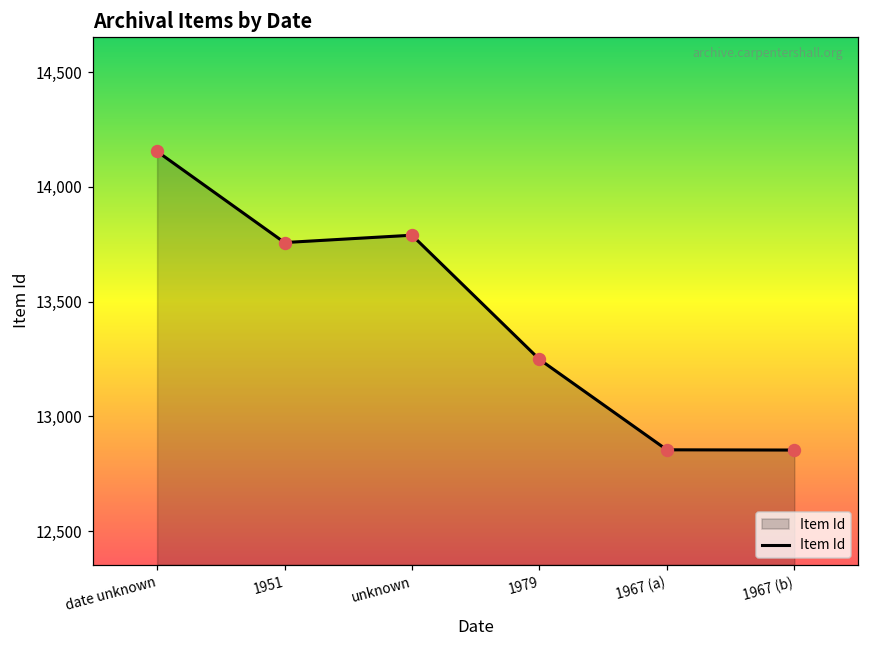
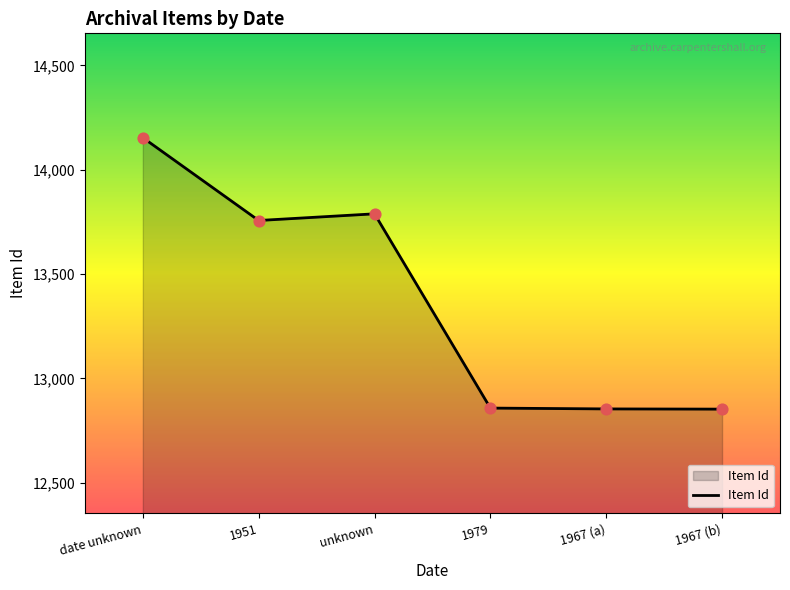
1979: 13,250 -> 12,860
